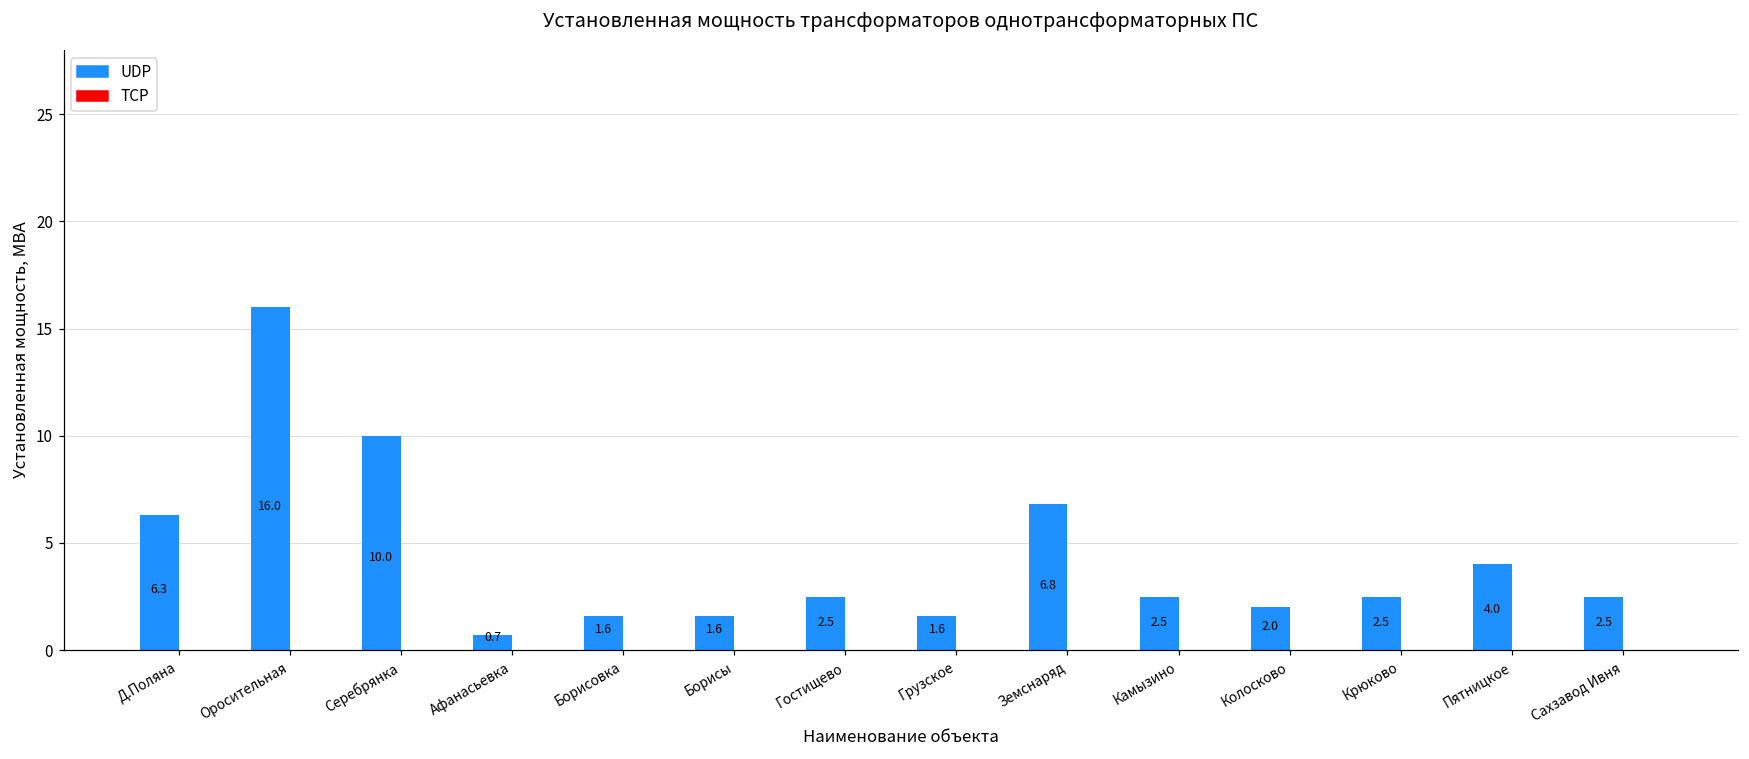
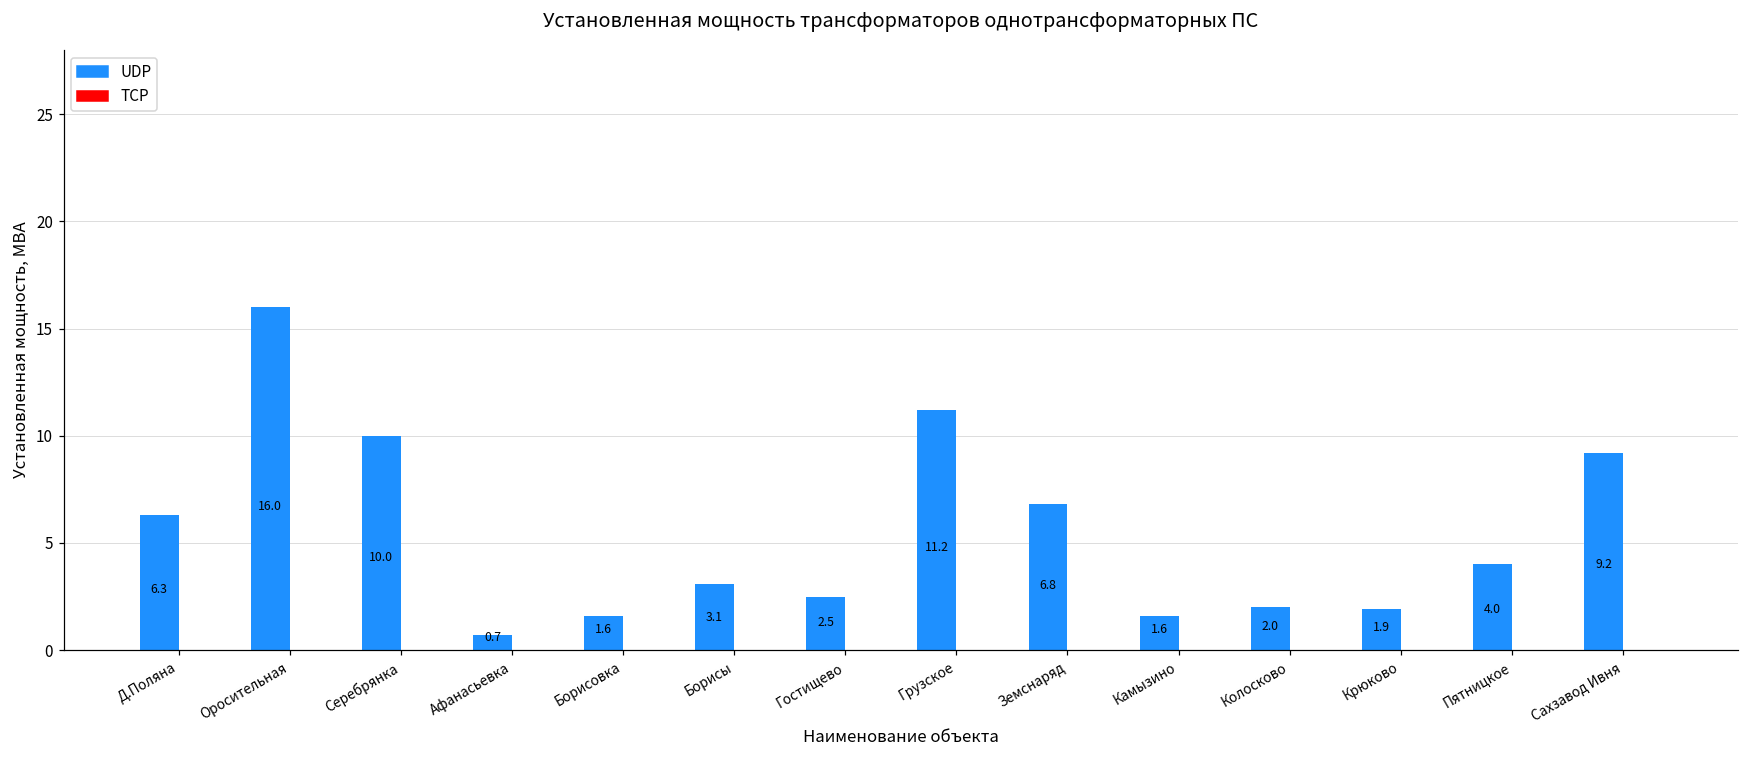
UDP, Борисы: 1.6 -> 3.1
UDP, Грузское: 1.6 -> 11.2
UDP, Камызино: 2.5 -> 1.6
UDP, Крюково: 2.5 -> 1.9
UDP, Сахзавод Ивня: 2.5 -> 9.2
